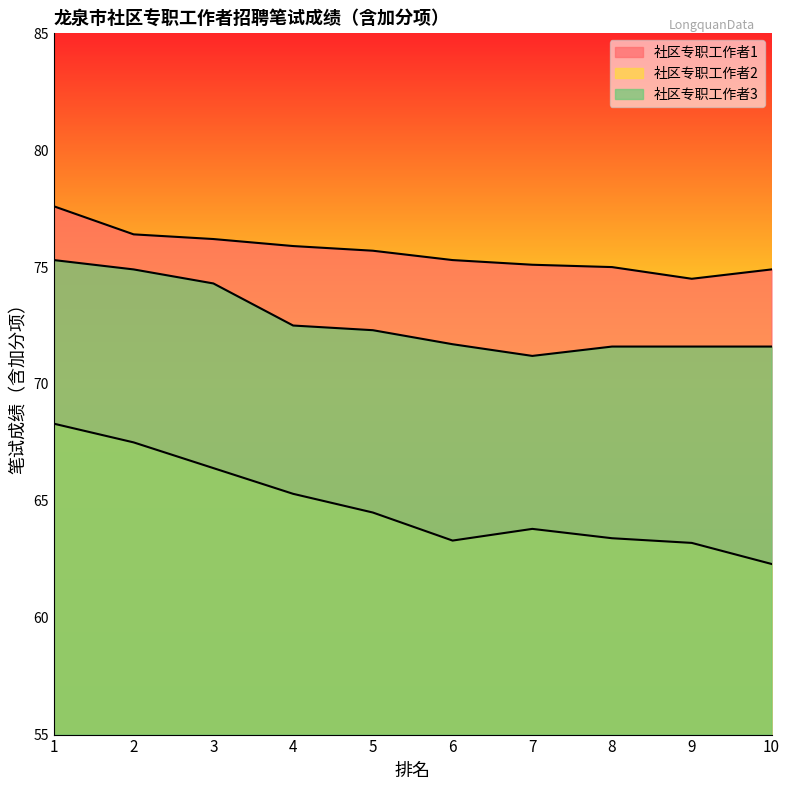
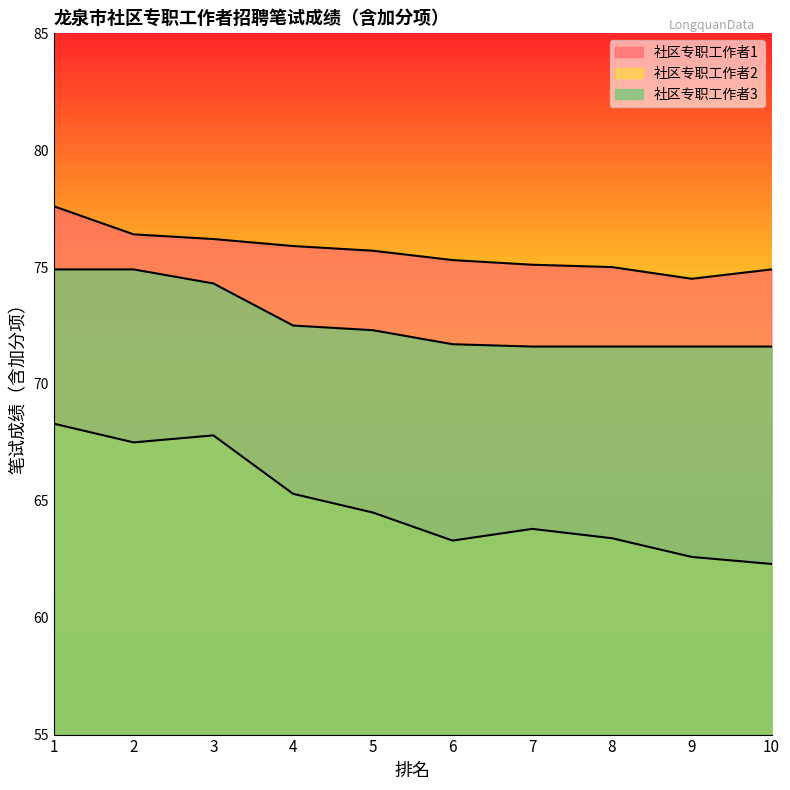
社区专职工作者3, 1: 75.3 -> 74.9
社区专职工作者2, 3: 66.4 -> 67.8
社区专职工作者3, 7: 71.2 -> 71.6
社区专职工作者2, 9: 63.2 -> 62.6
